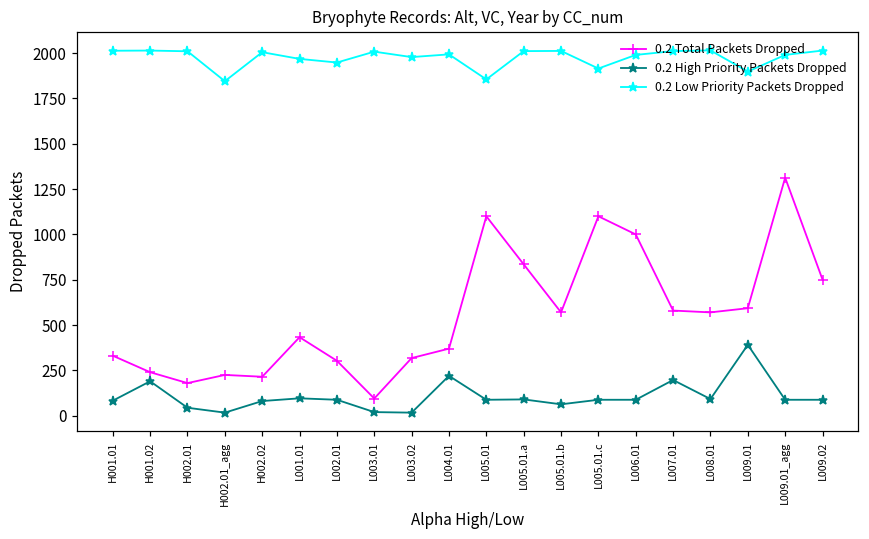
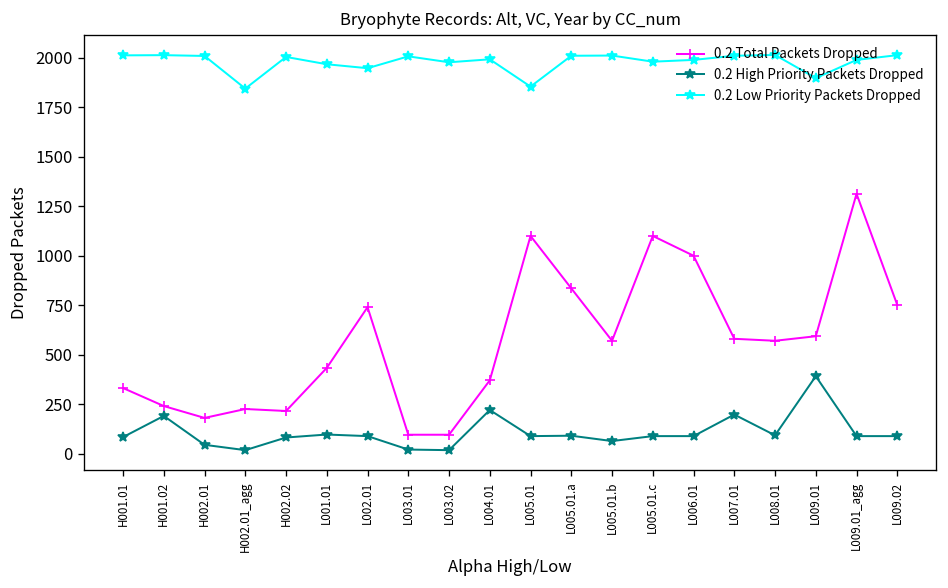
0.2 Total Packets Dropped, L002.01: 300 -> 740
0.2 Total Packets Dropped, L003.02: 320 -> 100
0.2 Low Priority Packets Dropped, L005.01.c: 1920 -> 1980
